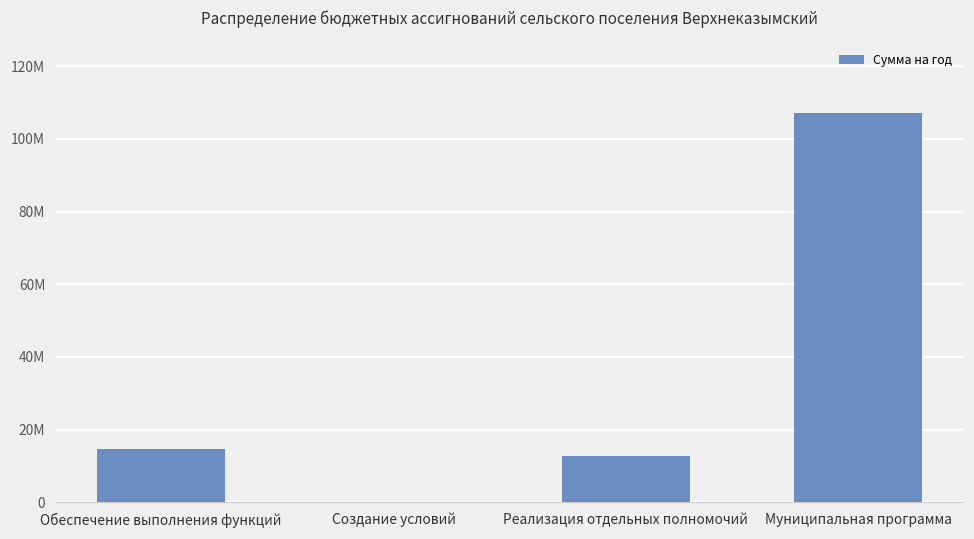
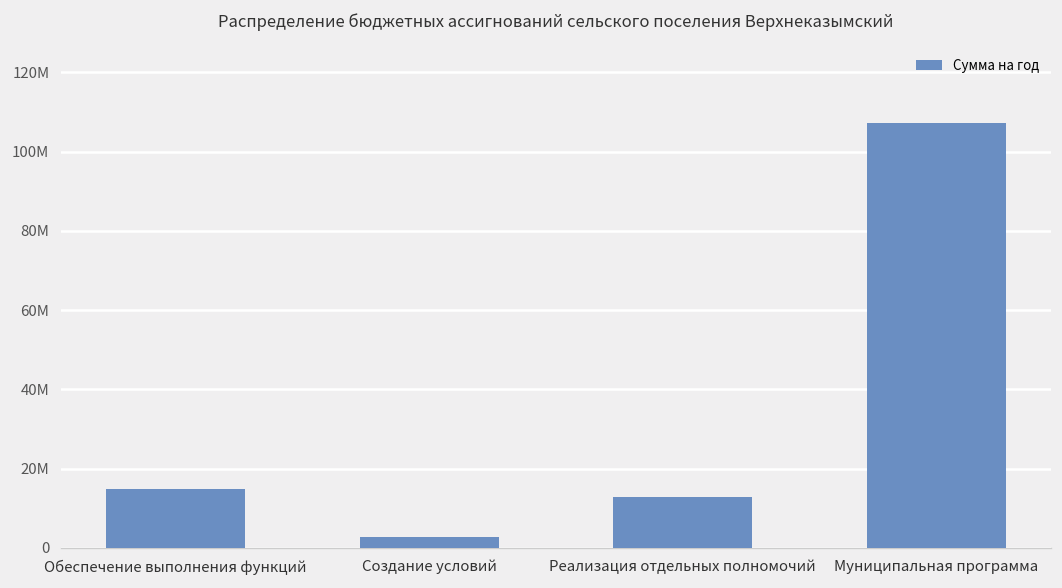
Создание условий: 0 -> 3000000
